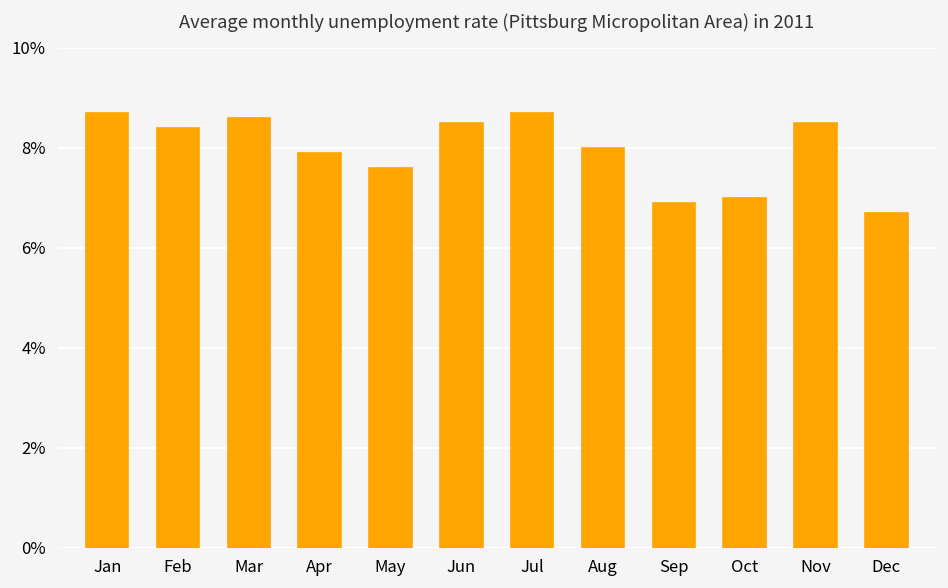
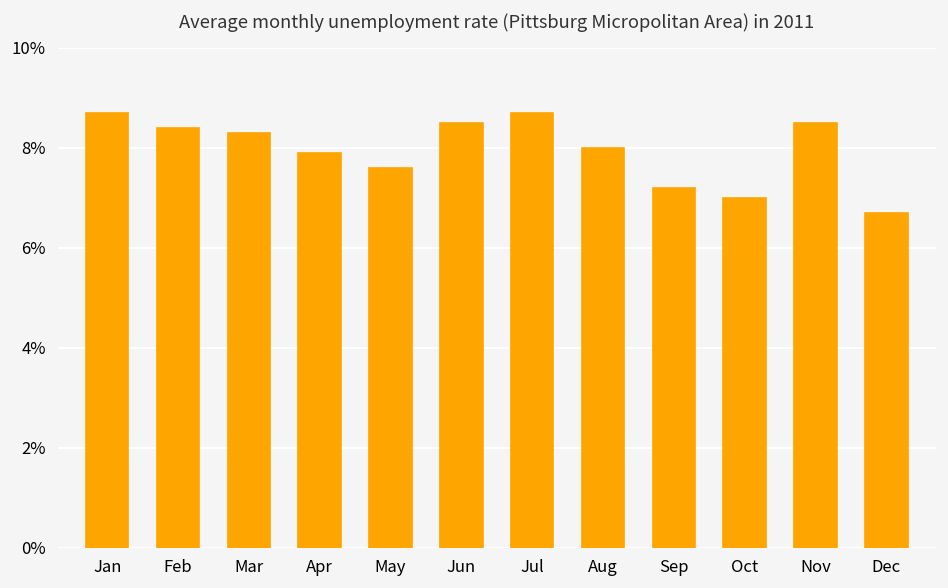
Mar: 8.6% -> 8.3%
Sep: 6.9% -> 7.2%
